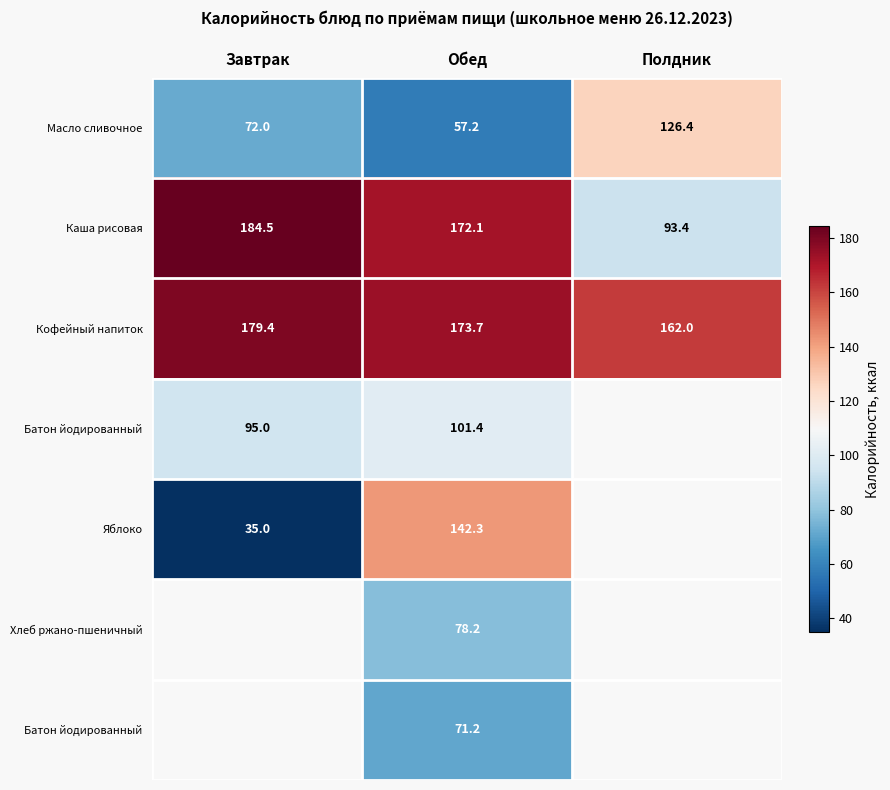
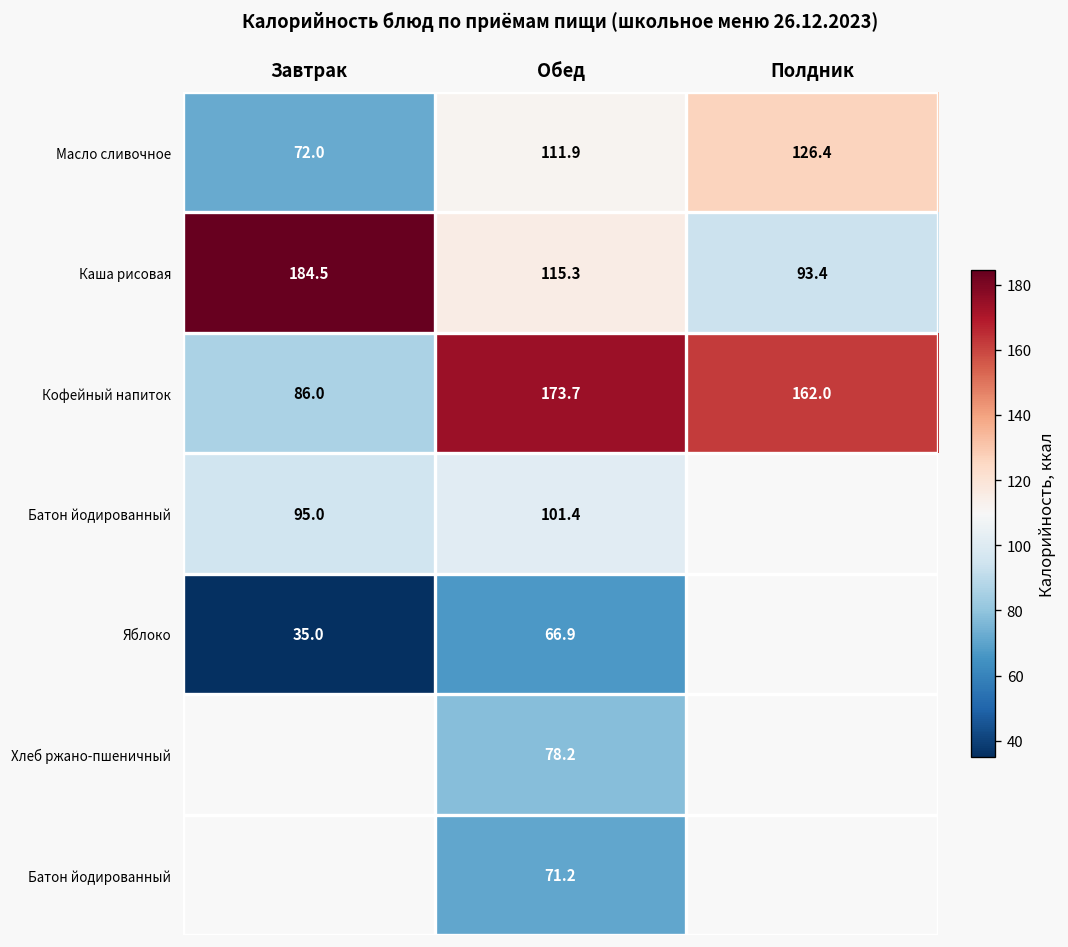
Масло сливочное, Обед: 57.2 -> 111.9
Каша рисовая, Обед: 172.1 -> 115.3
Кофейный напиток, Завтрак: 179.4 -> 86.0
Яблоко, Обед: 142.3 -> 66.9
